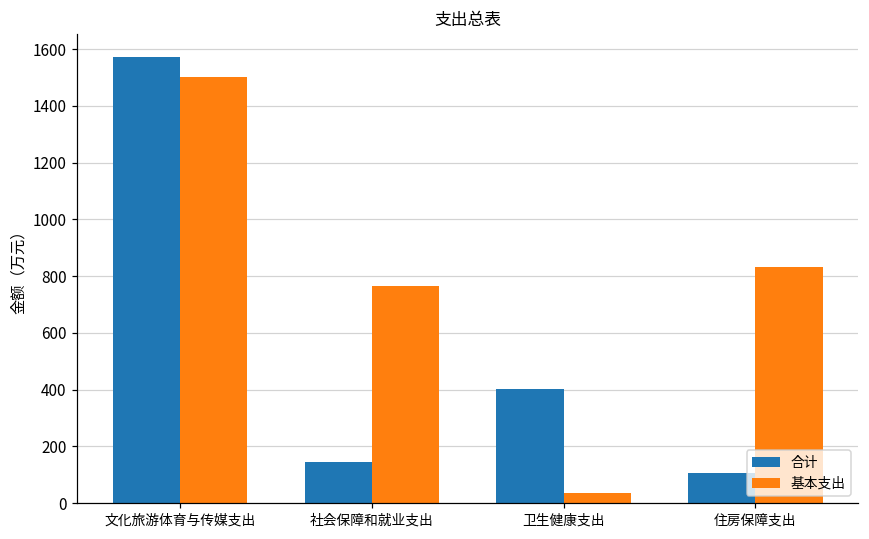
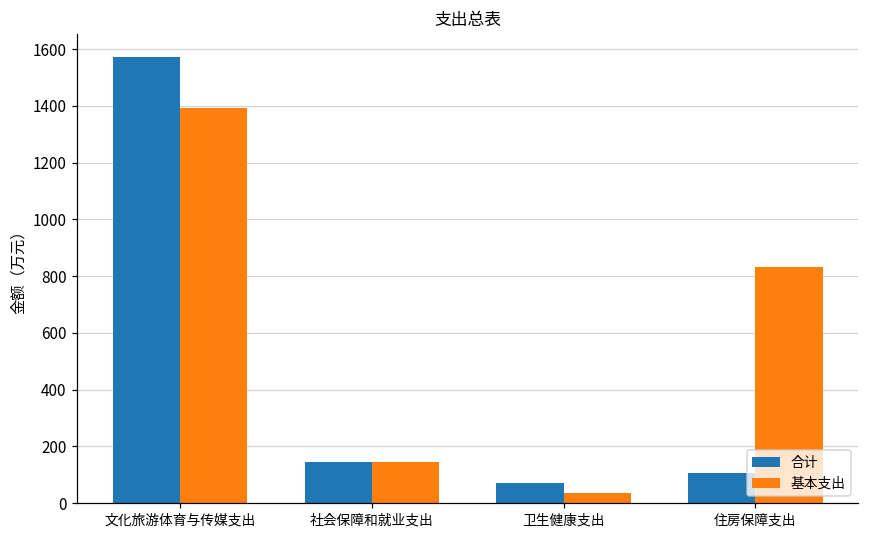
基本支出, 文化旅游体育与传媒支出: 1500 -> 1390
基本支出, 社会保障和就业支出: 770 -> 140
合计, 卫生健康支出: 400 -> 70
